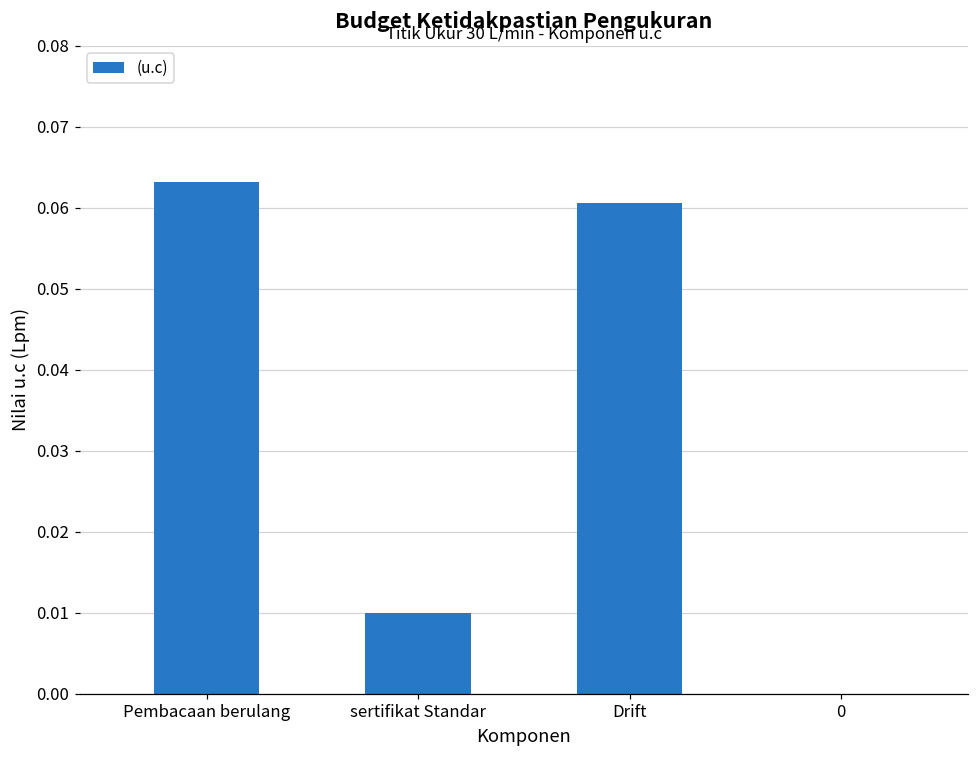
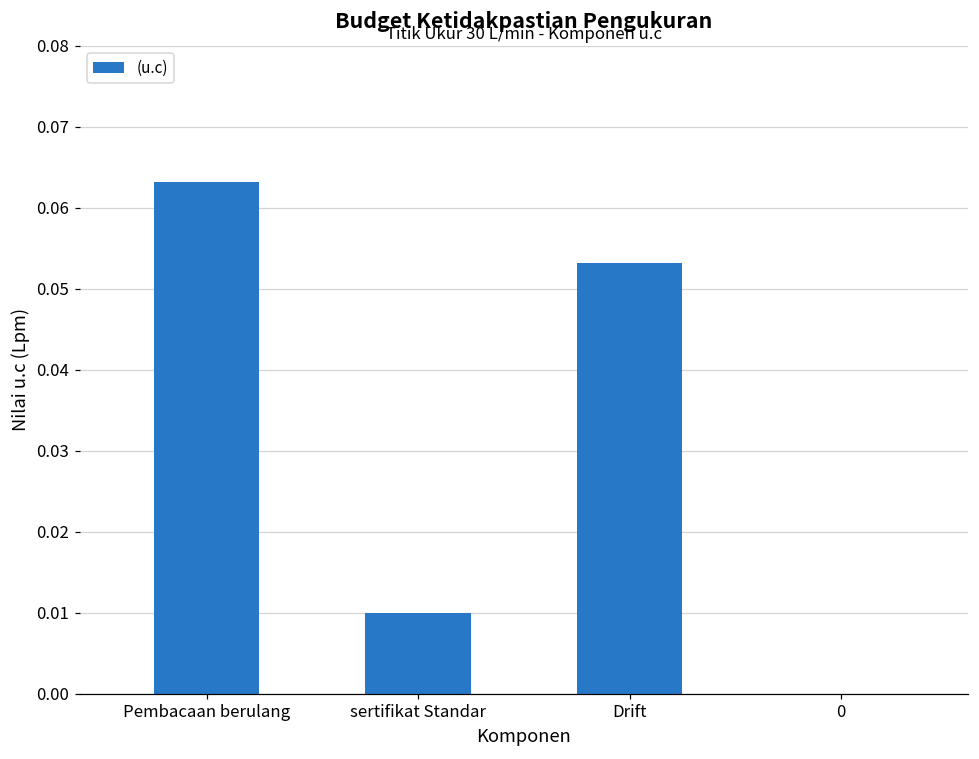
Drift: 0.061 -> 0.053
